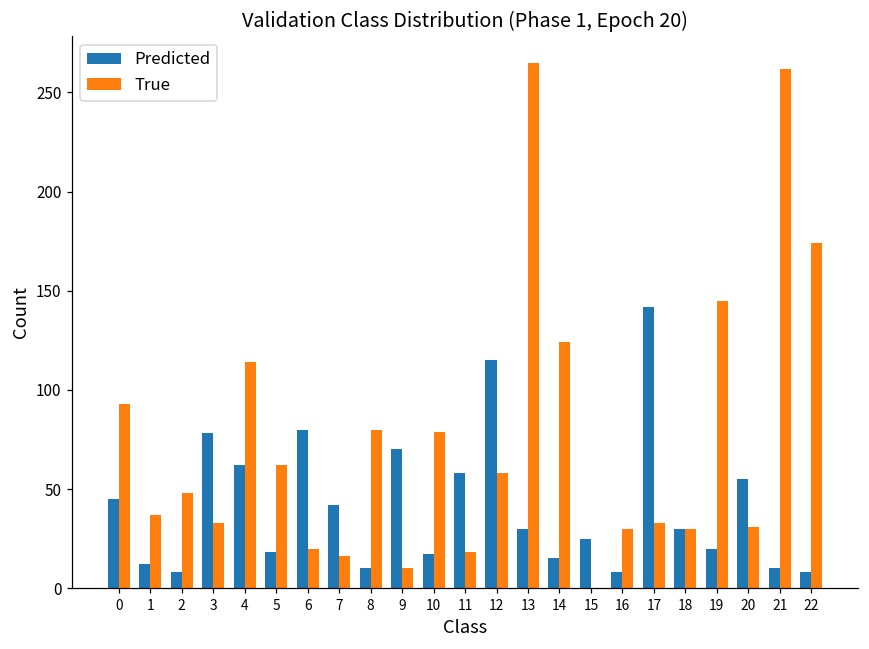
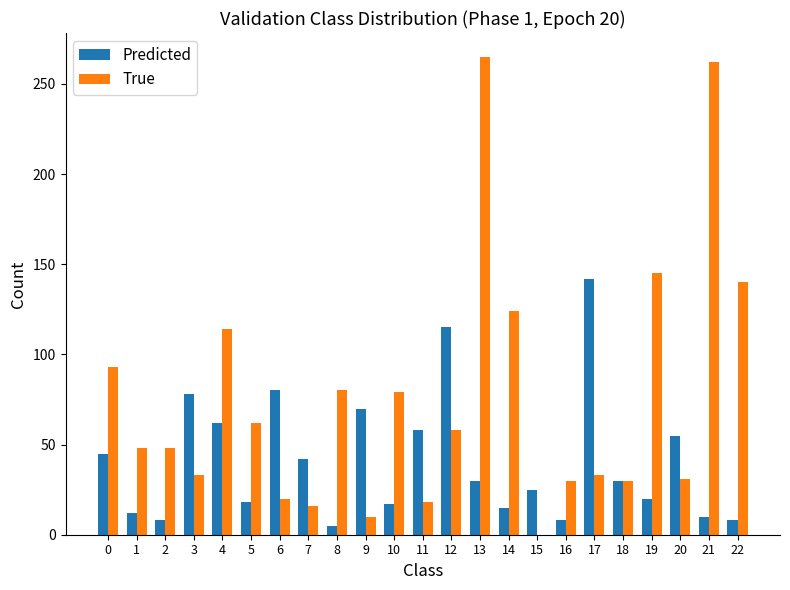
True, 1: 37 -> 48
Predicted, 8: 10 -> 5
True, 22: 174 -> 140
